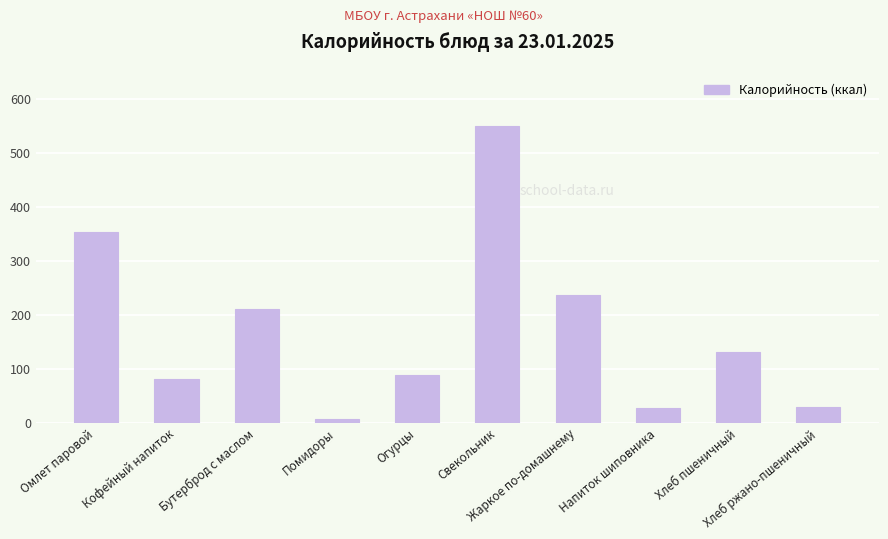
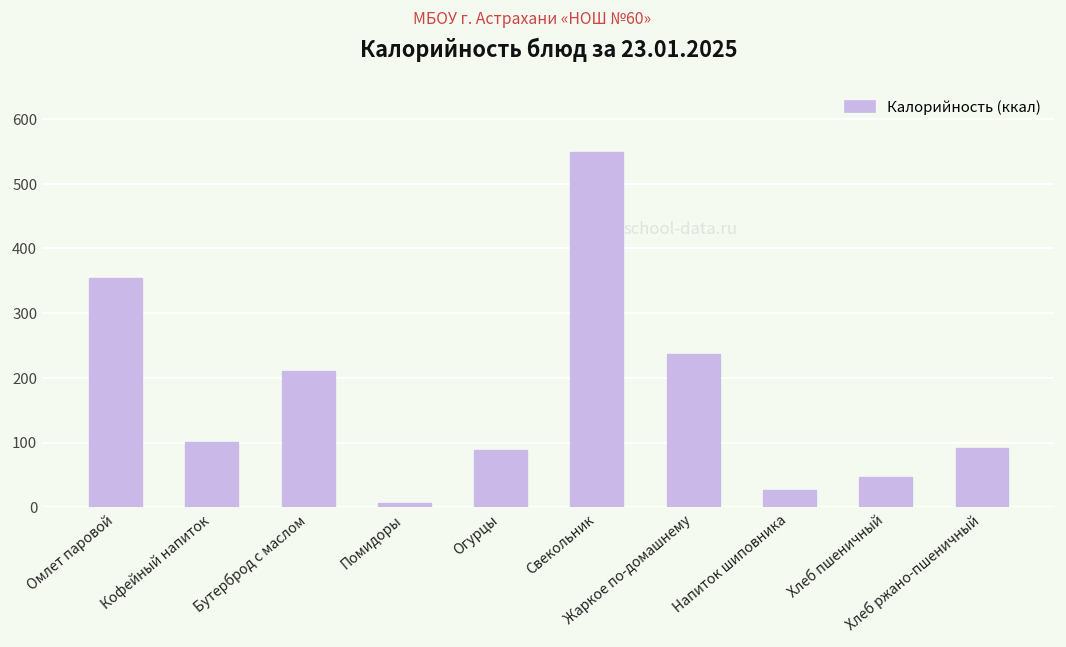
Кофейный напиток: 80 -> 100
Хлеб пшеничный: 130 -> 50
Хлеб ржано-пшеничный: 30 -> 90
